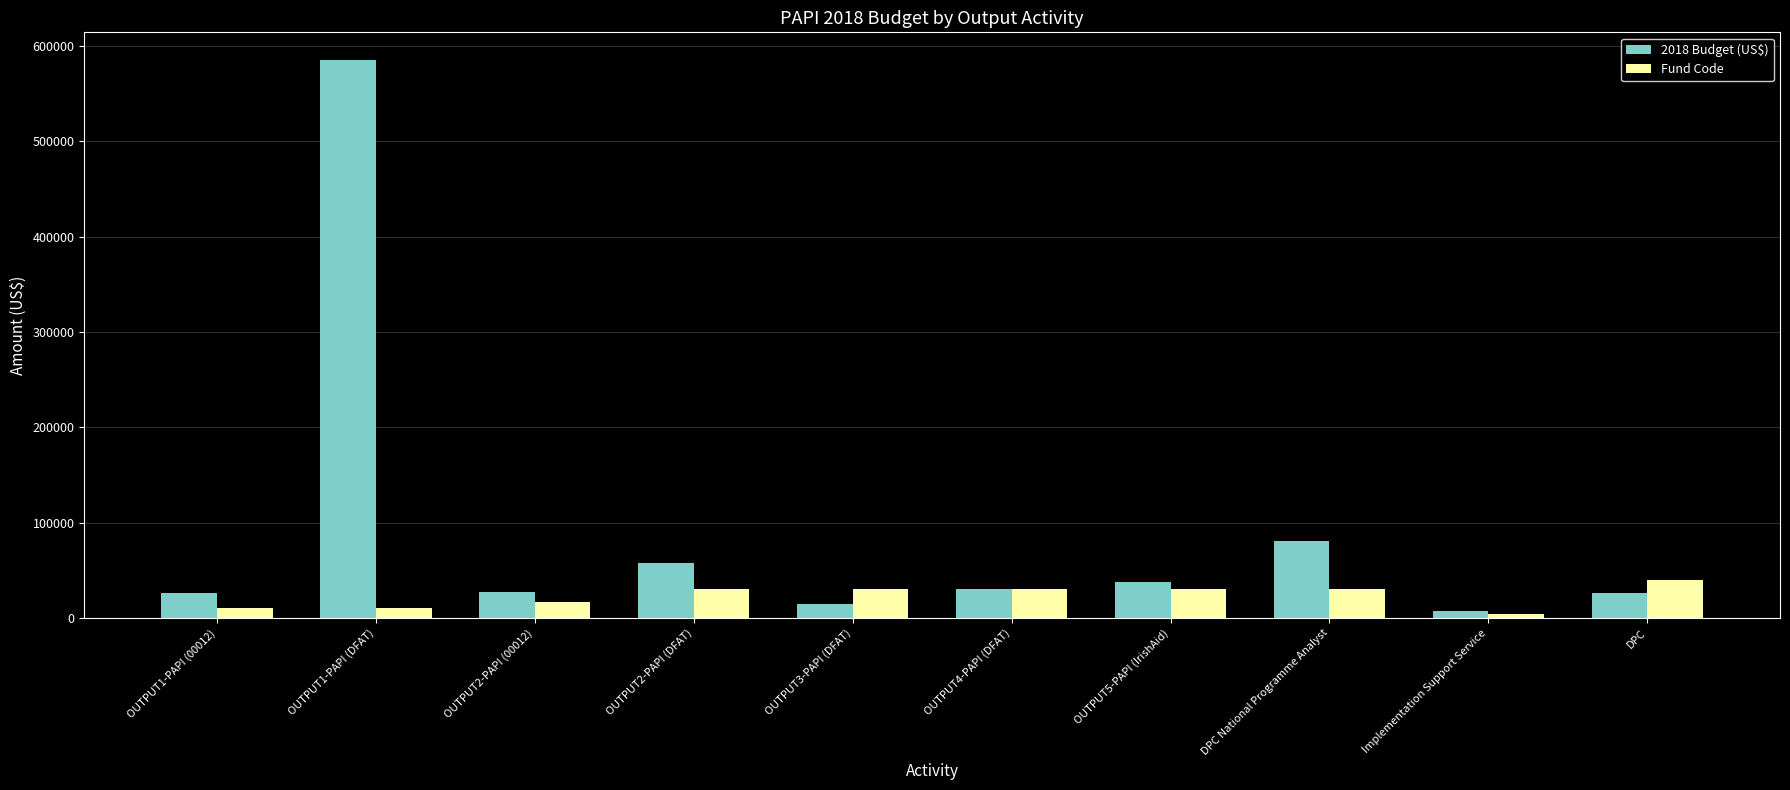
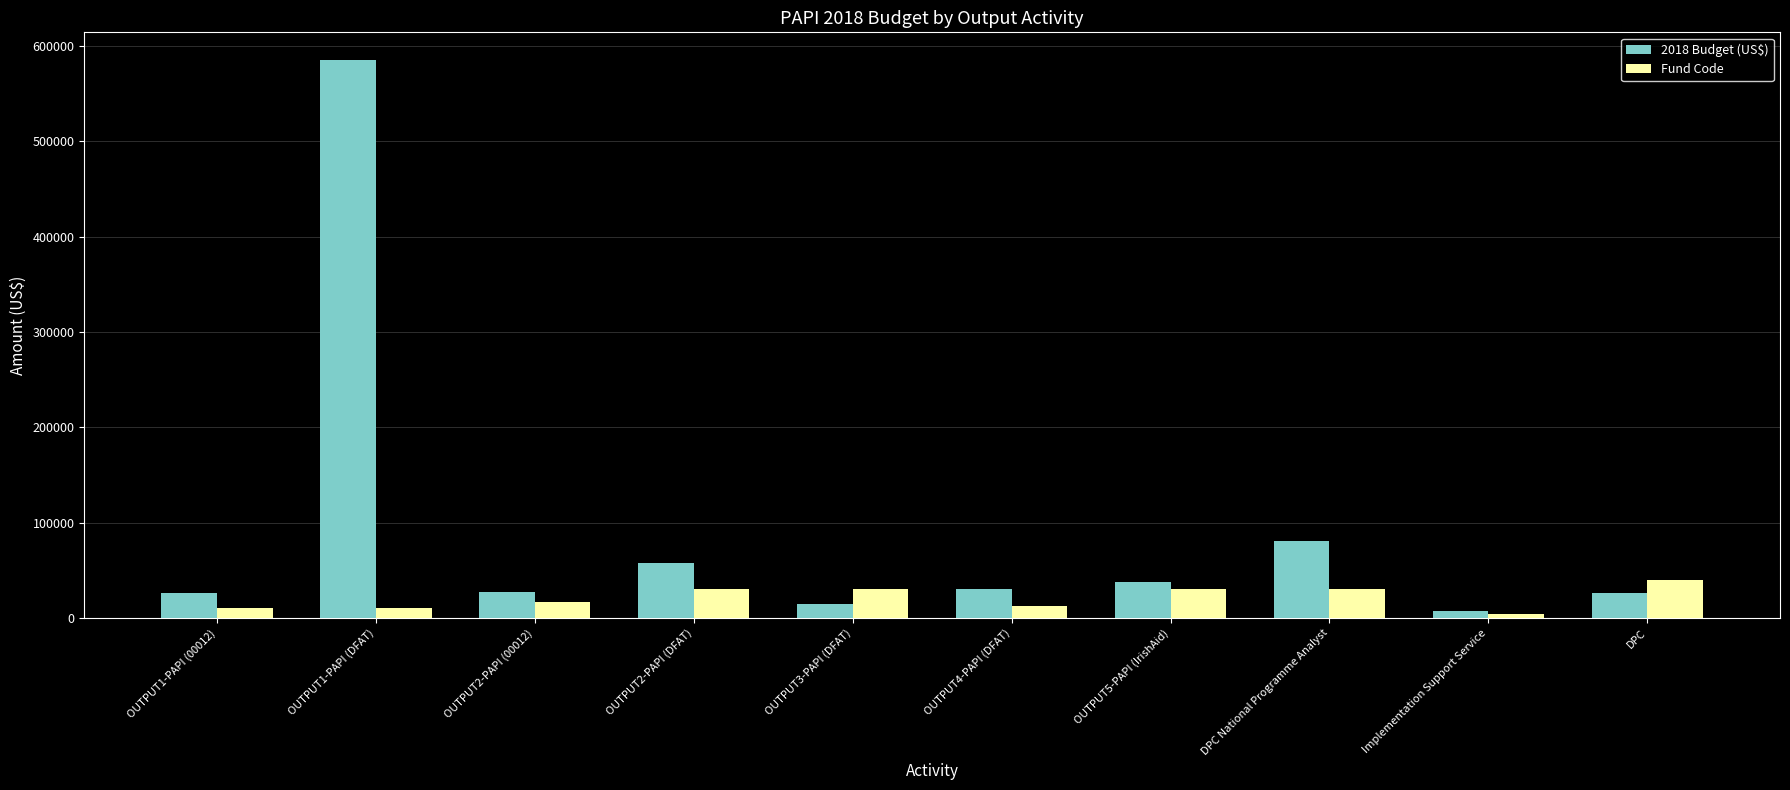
Fund Code, OUTPUT4-PAPI (DFAT): 30000 -> 10000
